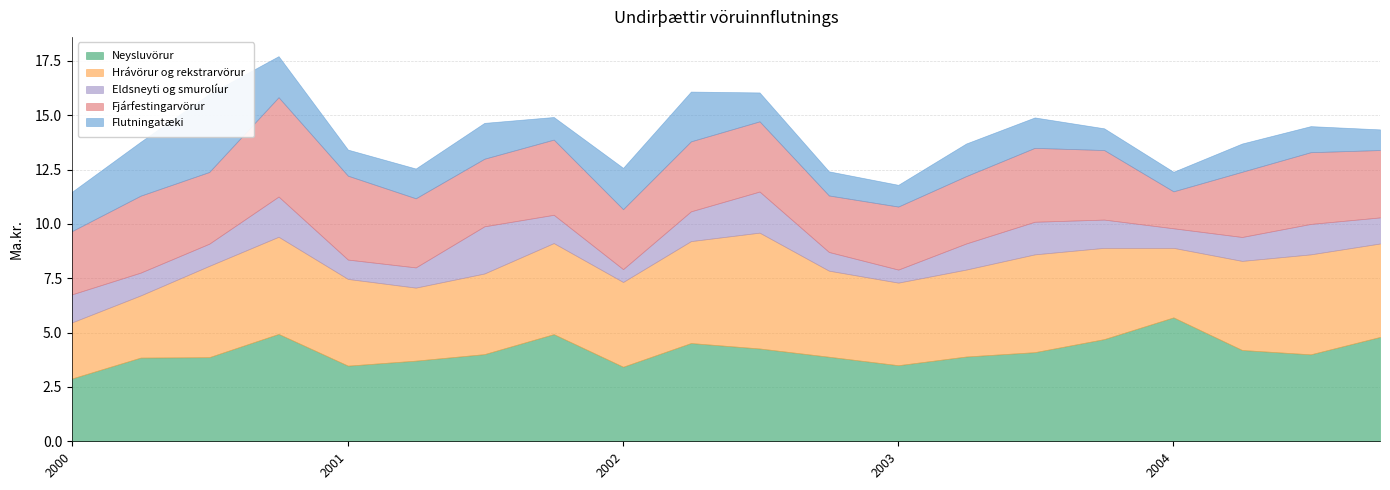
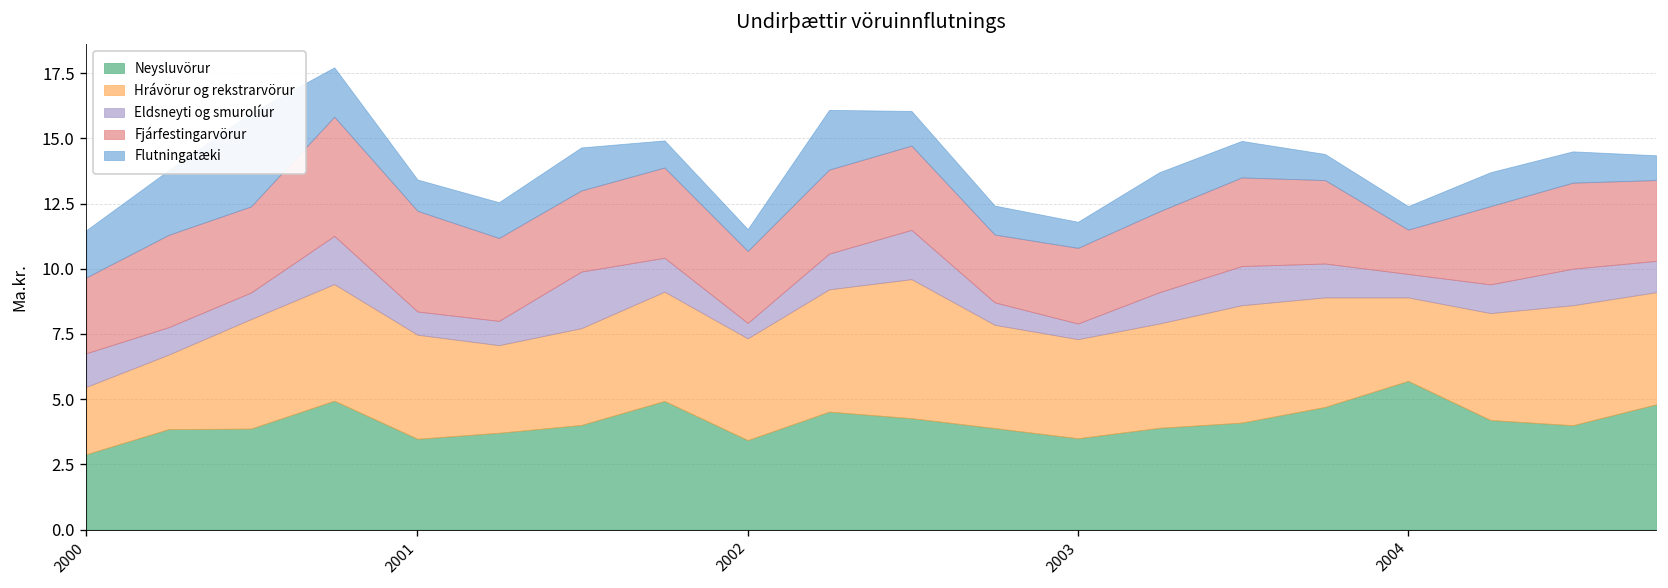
Flutningatæki, 2002: 1.9 -> 0.8
